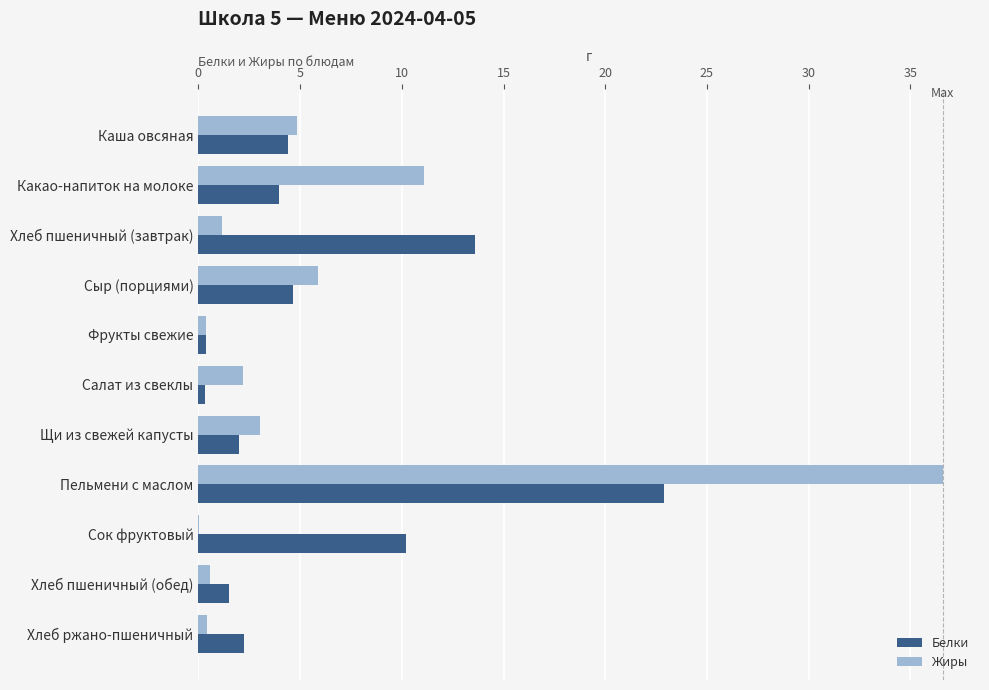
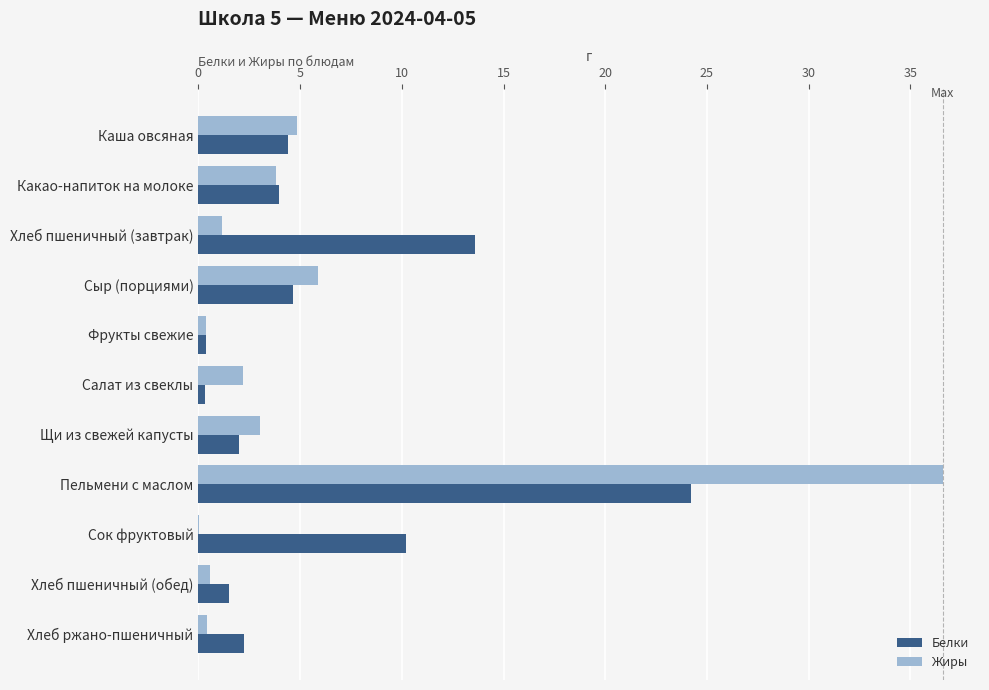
Жиры, Какао-напиток на молоке: 11.1 -> 3.8
Белки, Пельмени с маслом: 22.9 -> 24.2
